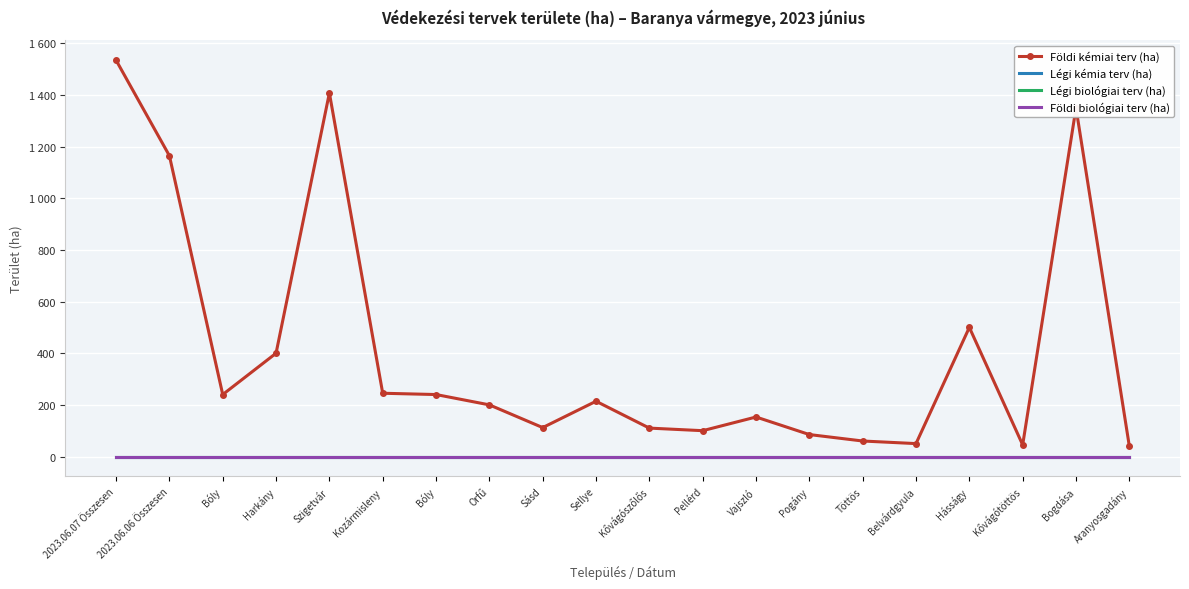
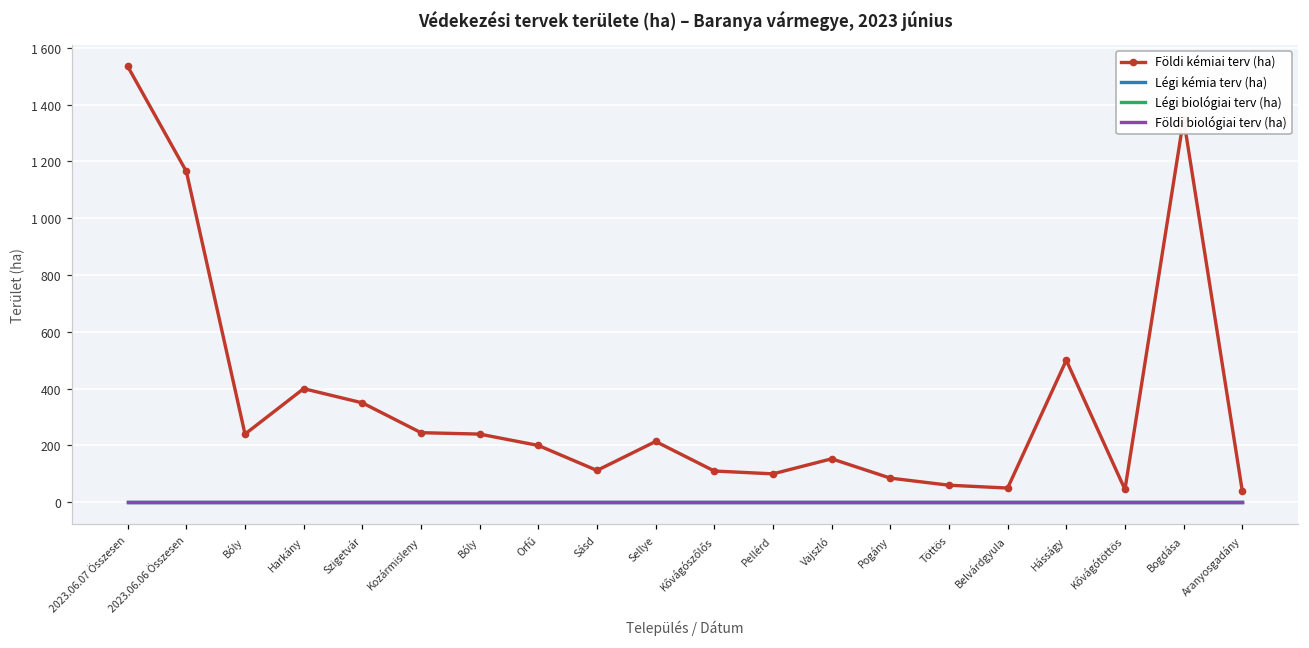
Földi kémiai terv (ha), Szigetvár: 1410 -> 350
